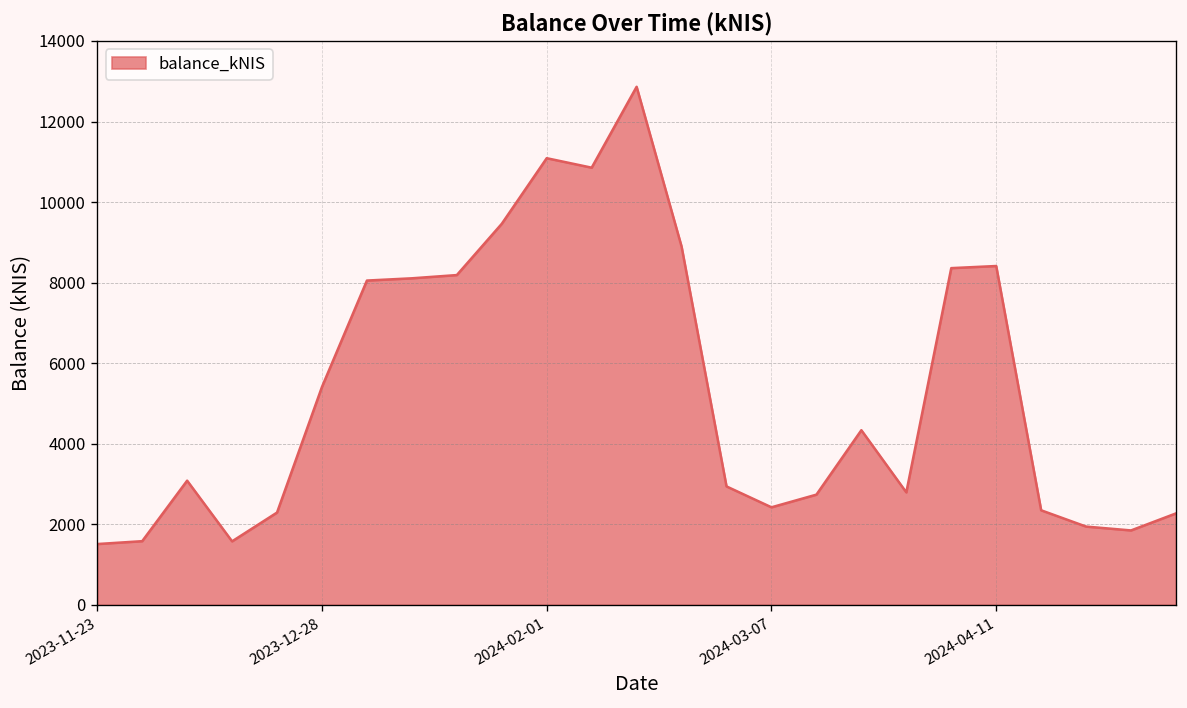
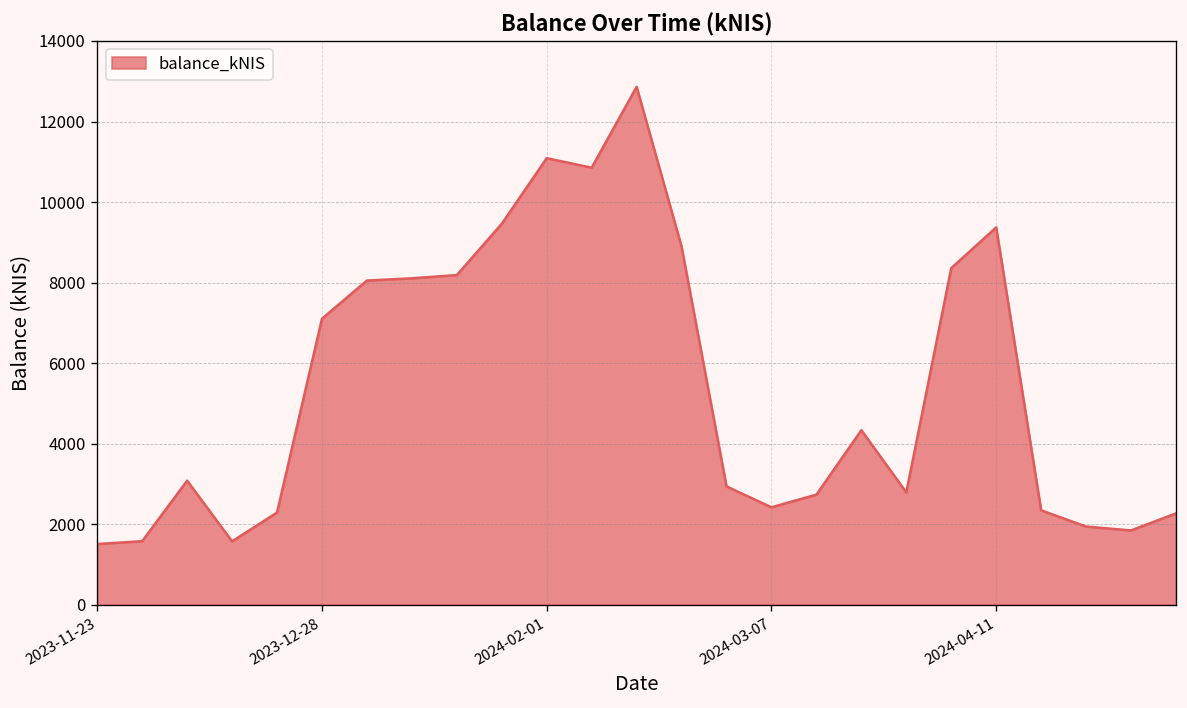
2023-12-28: 5400 -> 7100
2024-04-11: 8400 -> 9400
